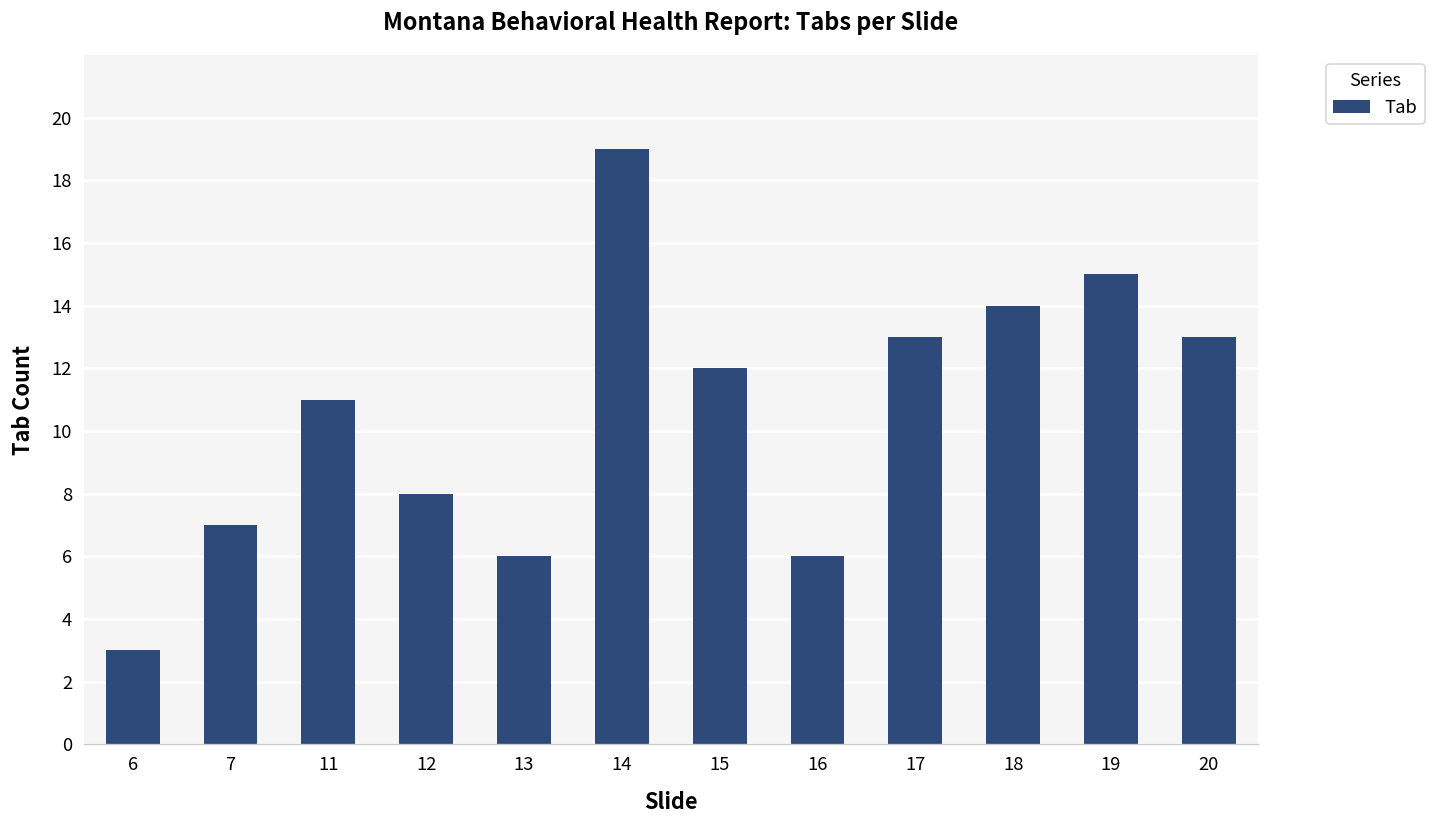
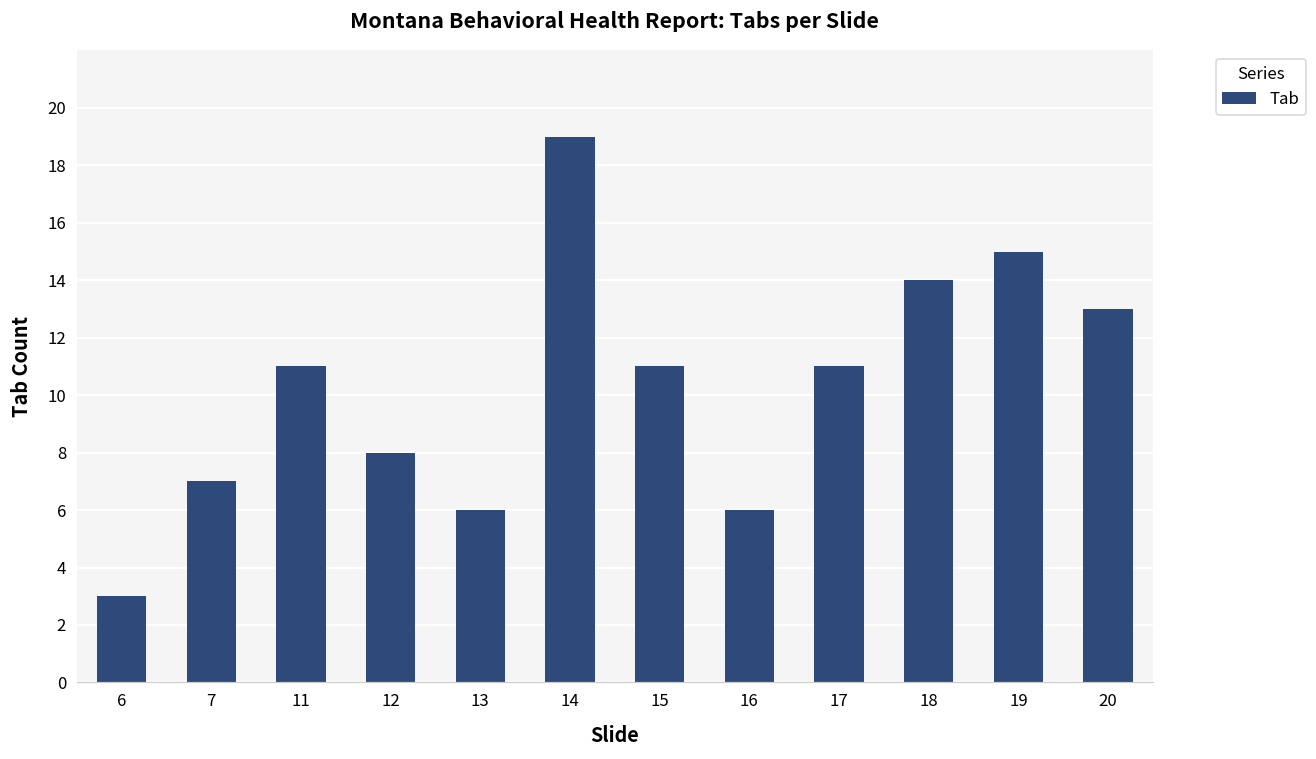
15: 12 -> 11
17: 13 -> 11
